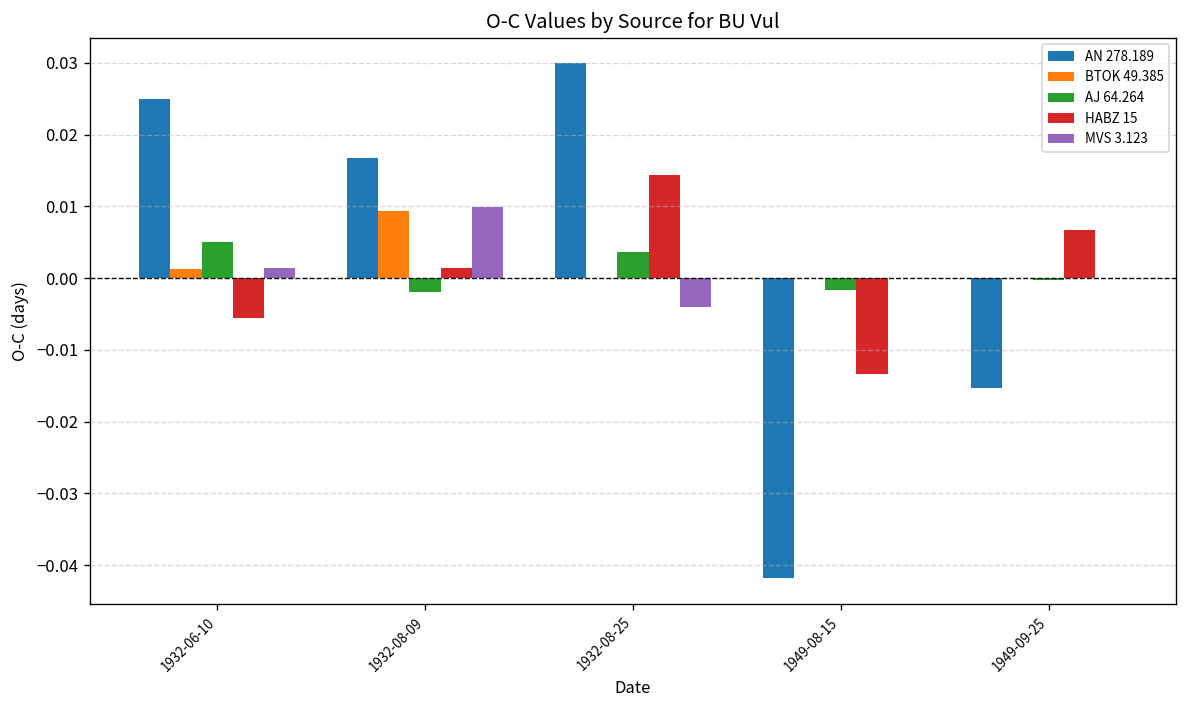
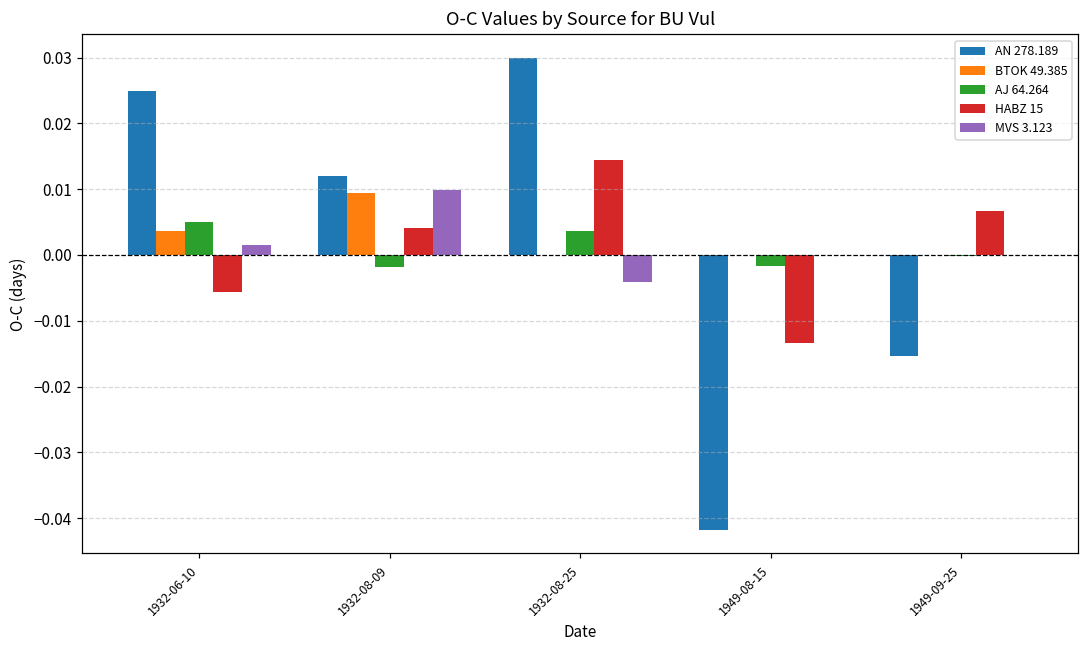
BTOK 49.385, 1932-06-10: 0.001 -> 0.004
AN 278.189, 1932-08-09: 0.017 -> 0.012
HABZ 15, 1932-08-09: 0.001 -> 0.004
